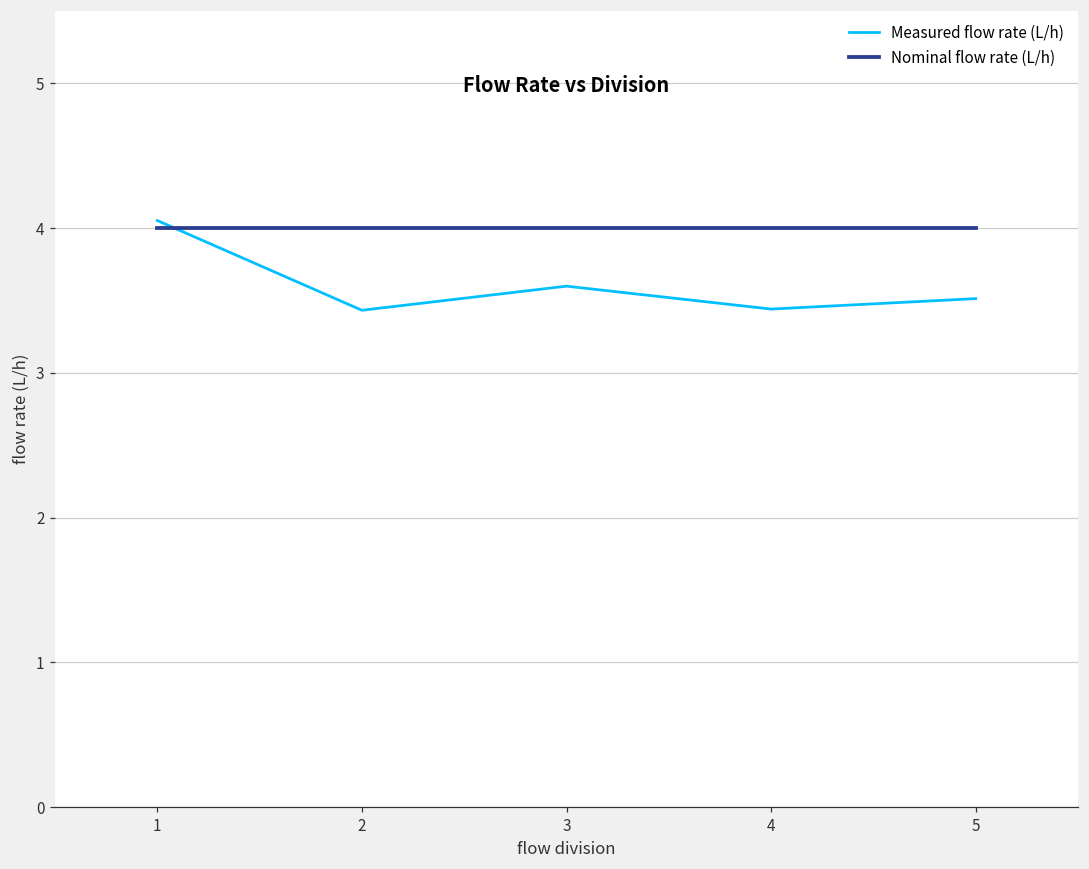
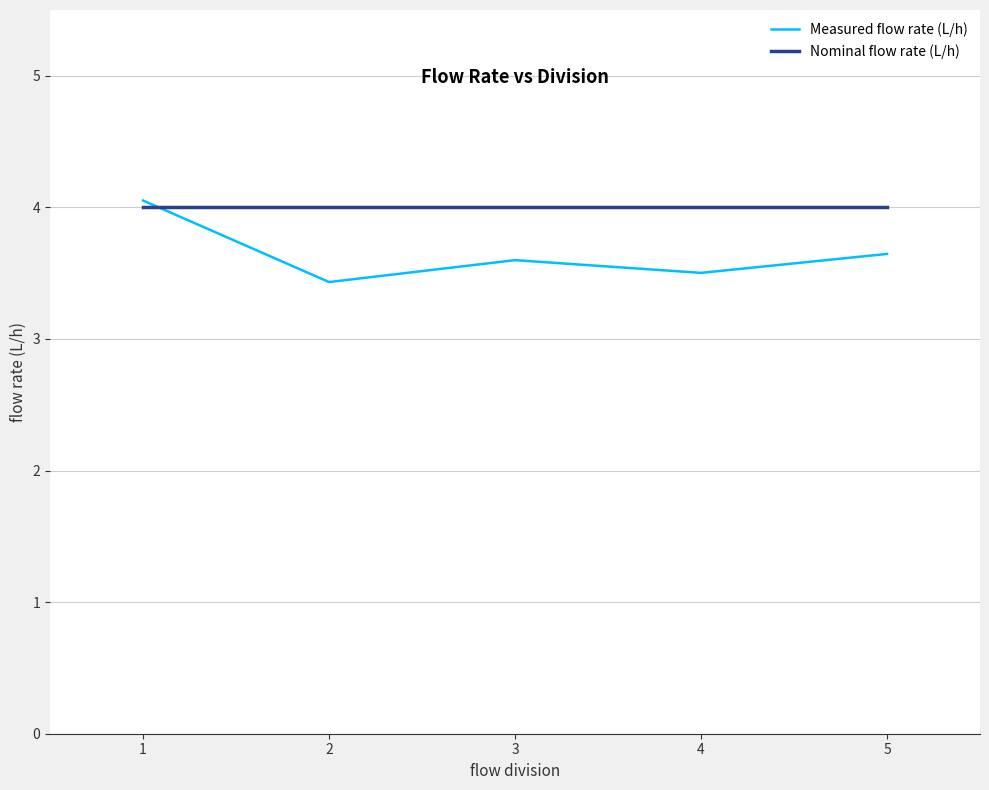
Measured flow rate (L/h), 4: 3.44 -> 3.50
Measured flow rate (L/h), 5: 3.51 -> 3.65
